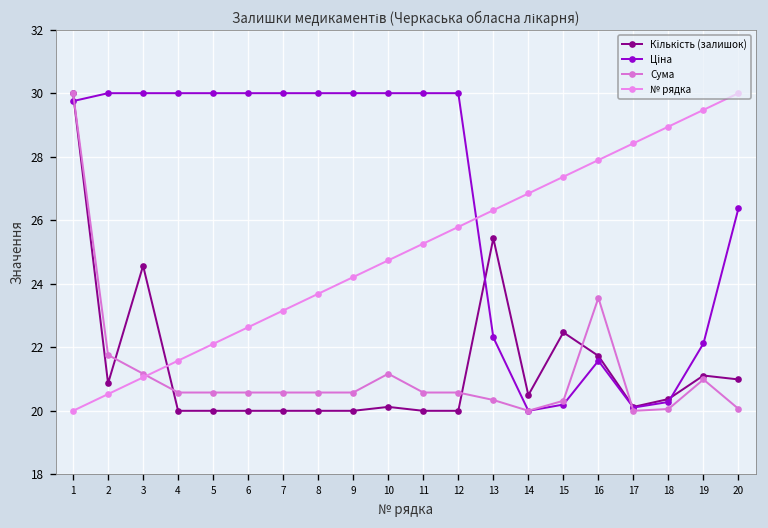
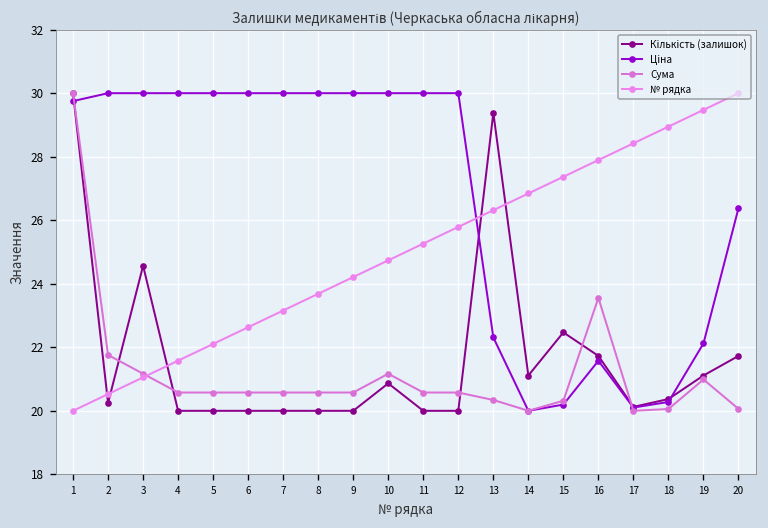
Кількість (залишок), 2: 20.9 -> 20.2
Кількість (залишок), 10: 20.1 -> 20.9
Кількість (залишок), 13: 25.4 -> 29.4
Кількість (залишок), 14: 20.5 -> 21.1
Кількість (залишок), 20: 21.0 -> 21.7
